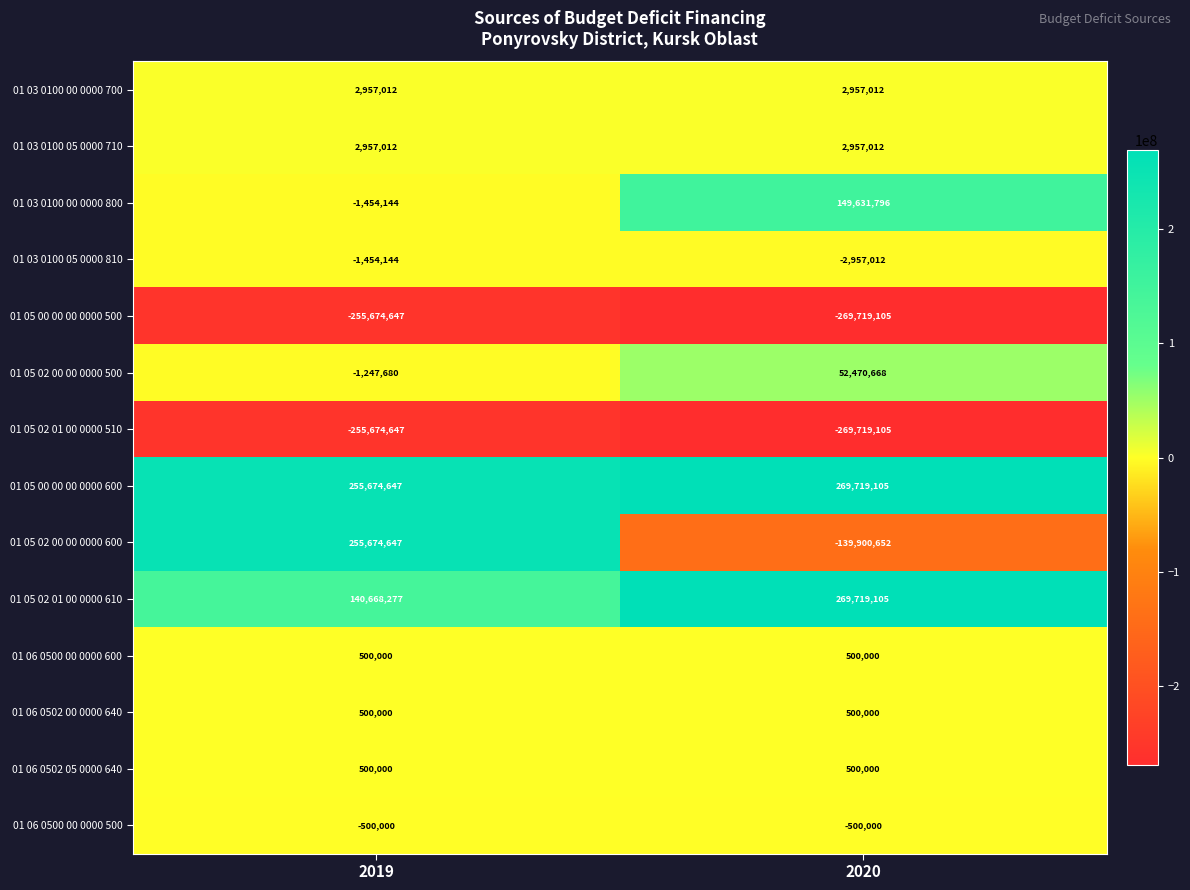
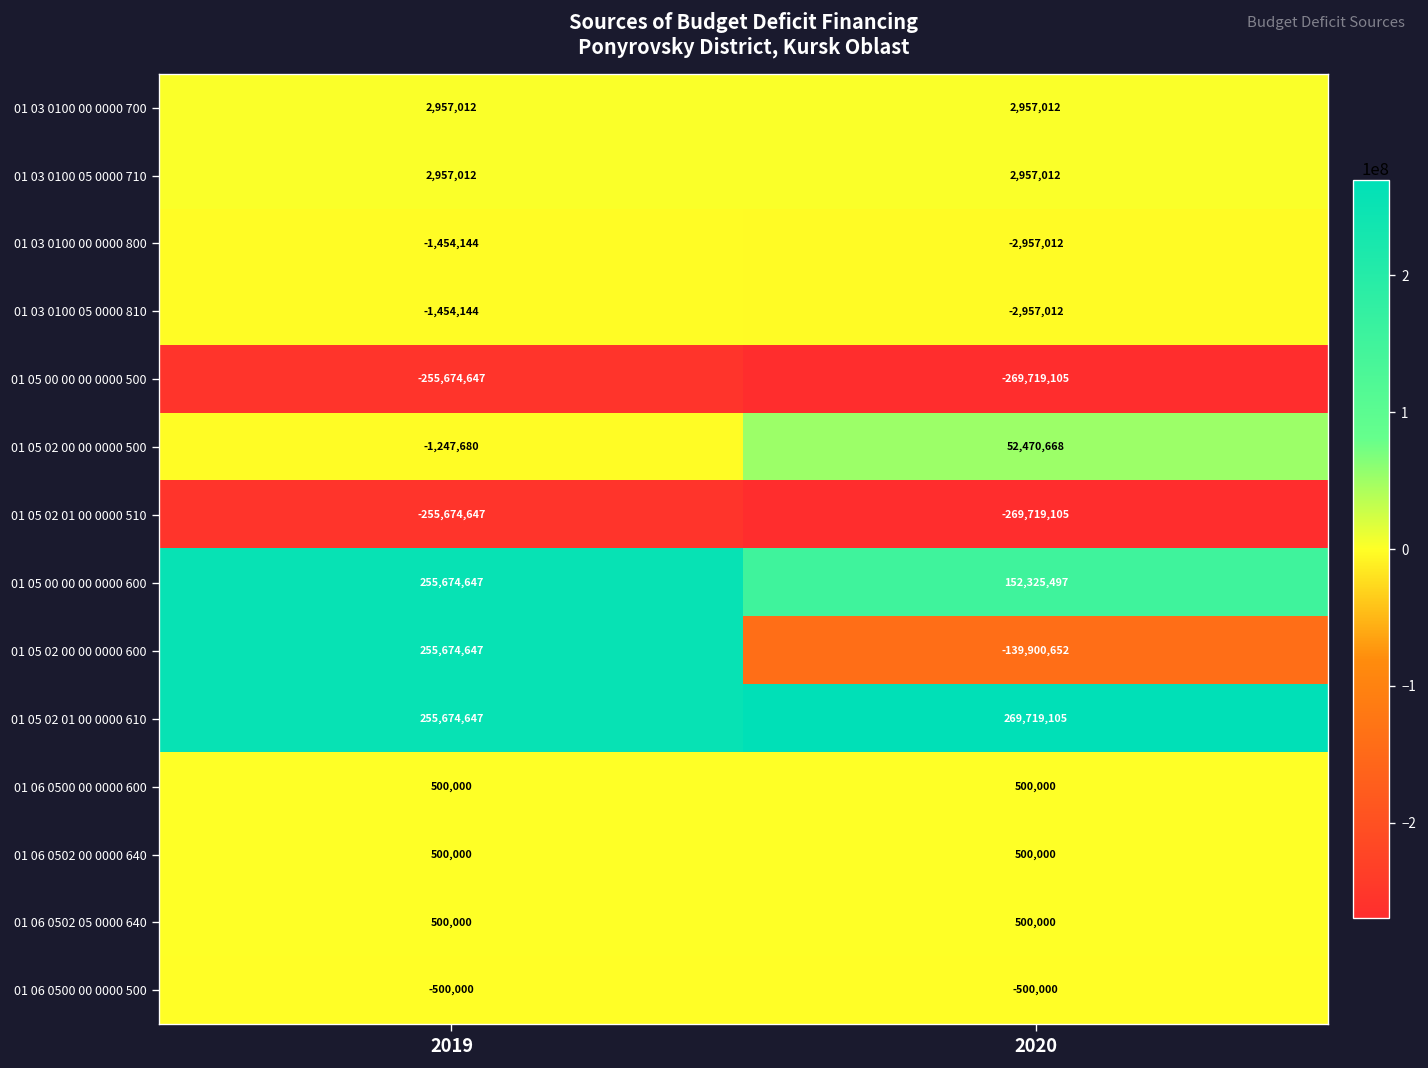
01 03 0100 00 0000 800, 2020: 149,631,796 -> -2,957,012
01 05 00 00 00 0000 600, 2020: 269,719,105 -> 152,325,497
01 05 02 01 00 0000 610, 2019: 140,668,277 -> 255,674,647
